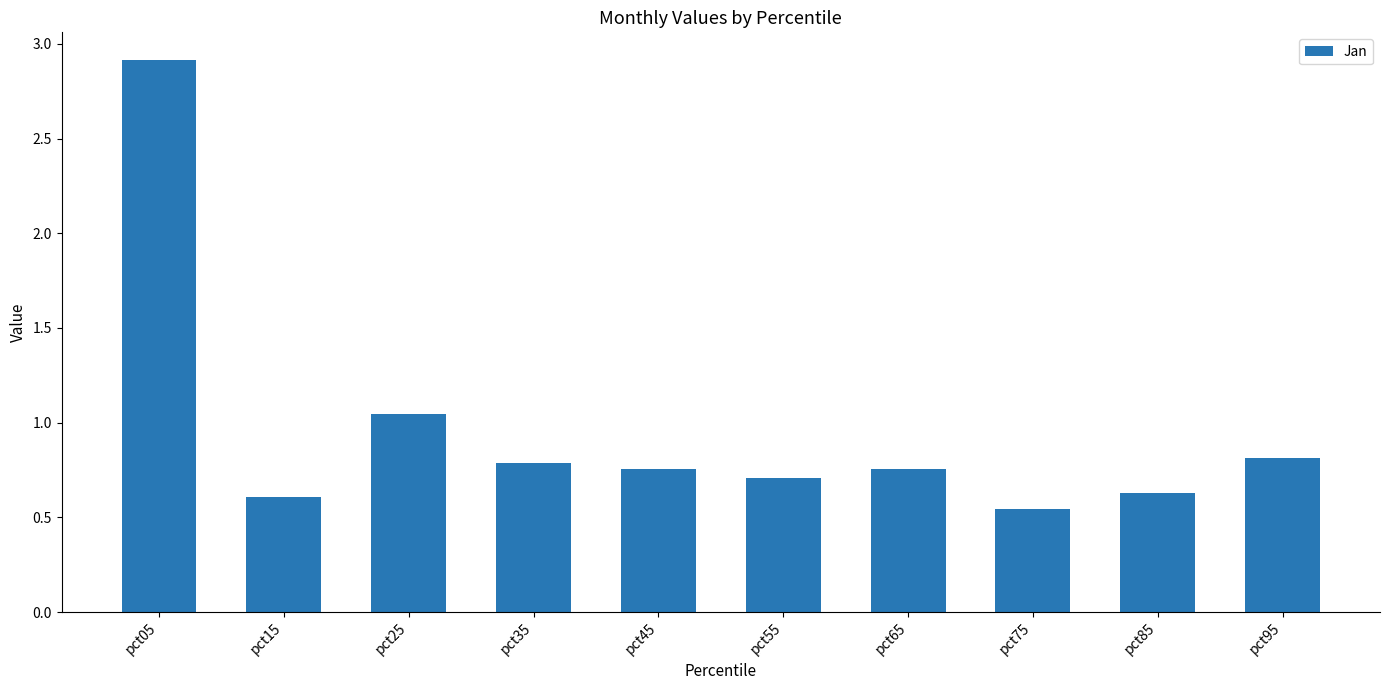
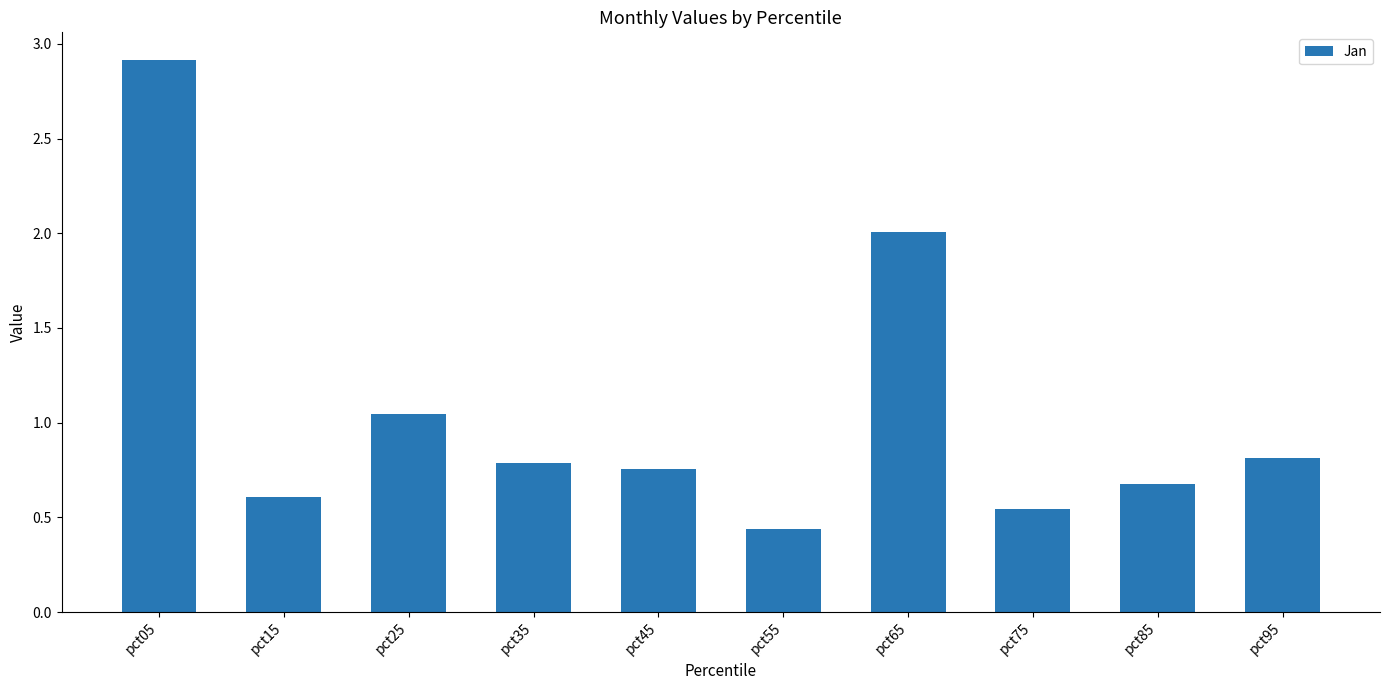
pct55: 0.71 -> 0.44
pct65: 0.76 -> 2.01
pct85: 0.63 -> 0.68
